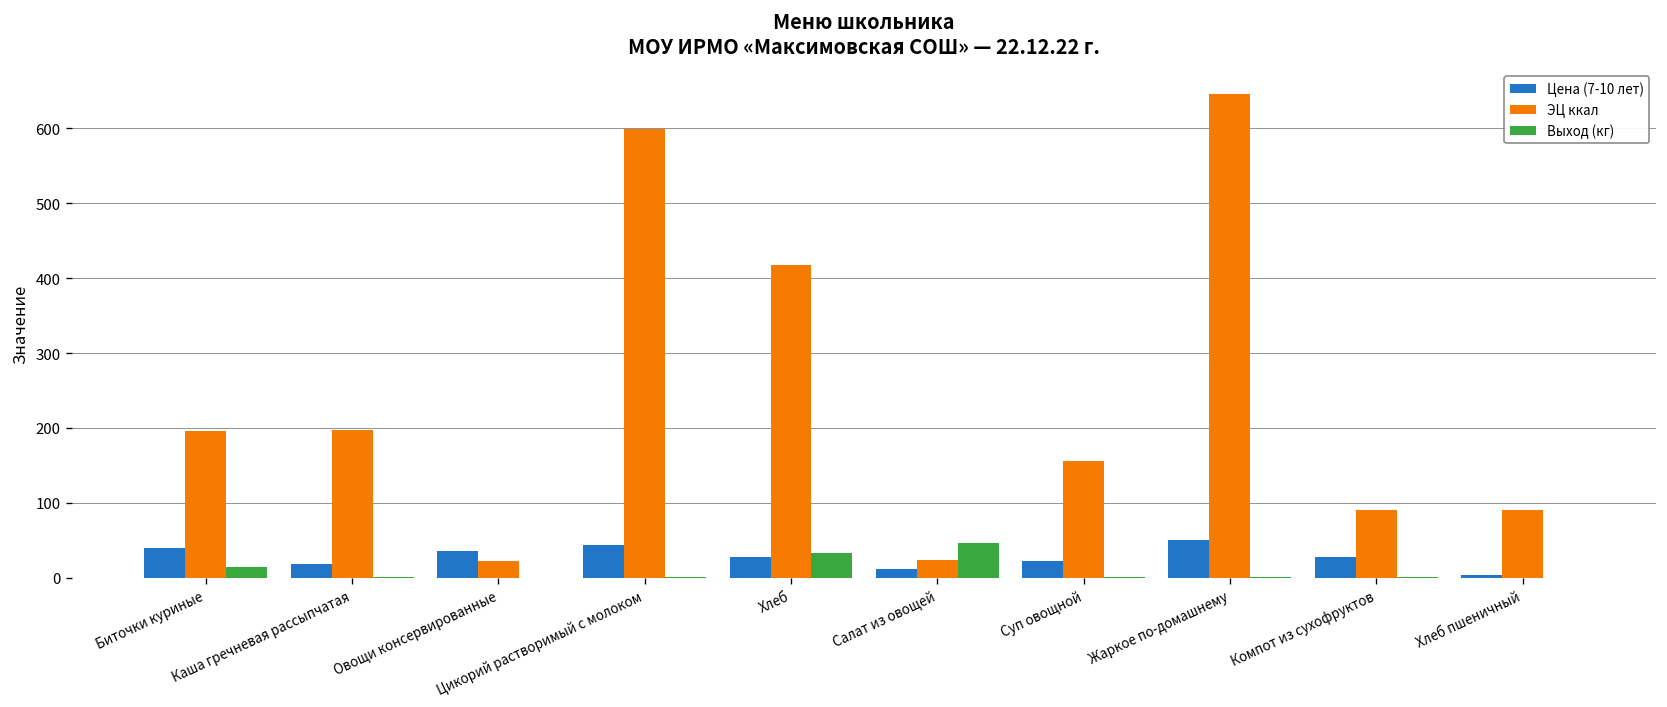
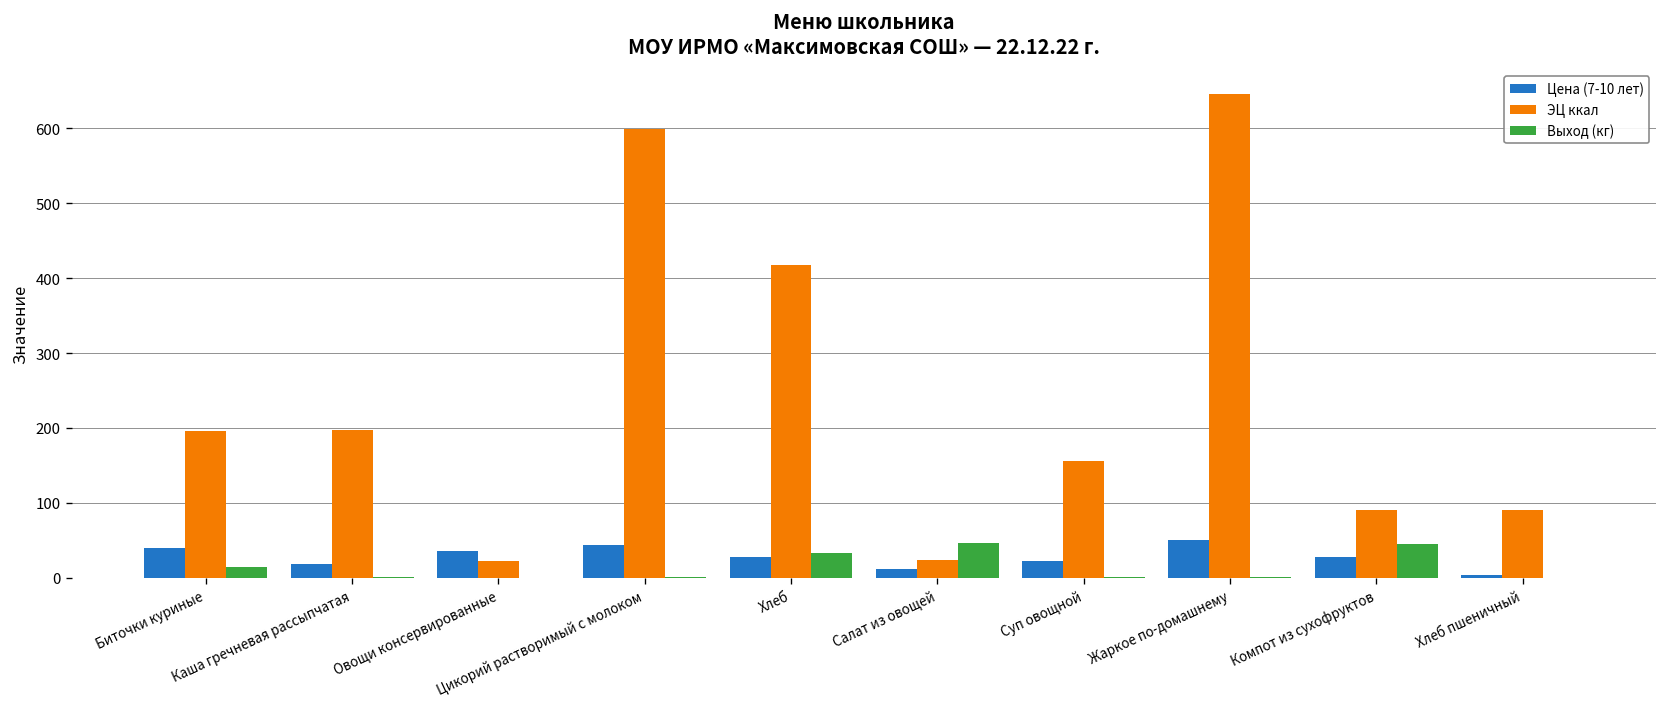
Выход (кг), Компот из сухофруктов: 0 -> 40
